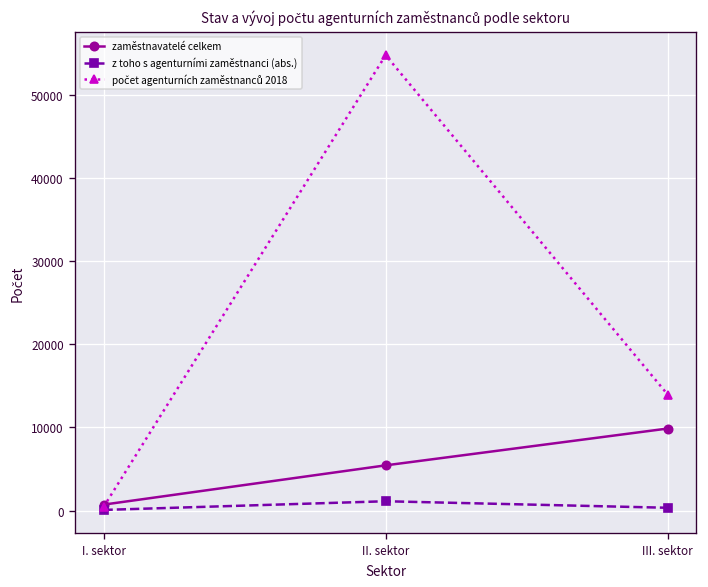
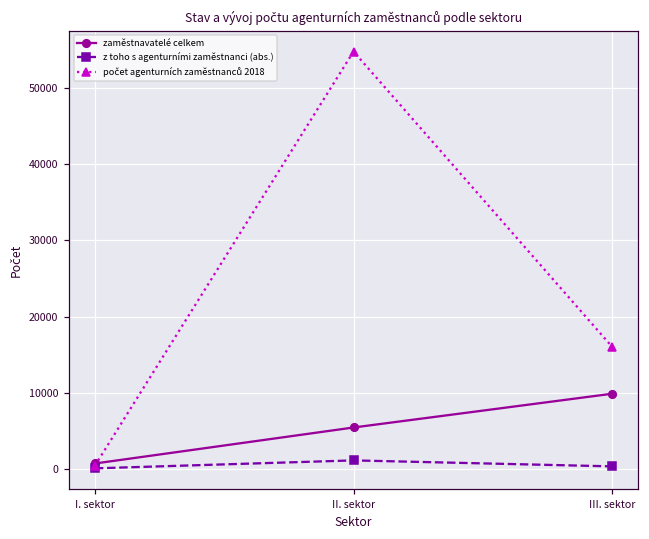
počet agenturních zaměstnanců 2018, III. sektor: 14000 -> 16000
